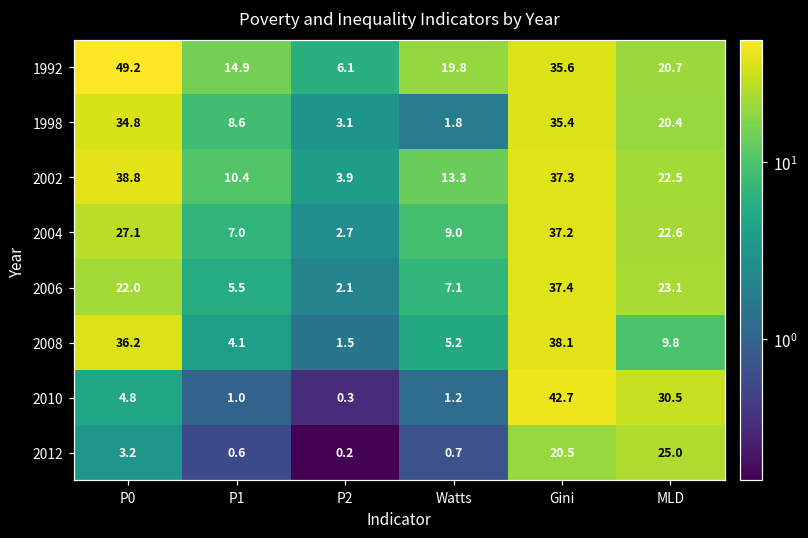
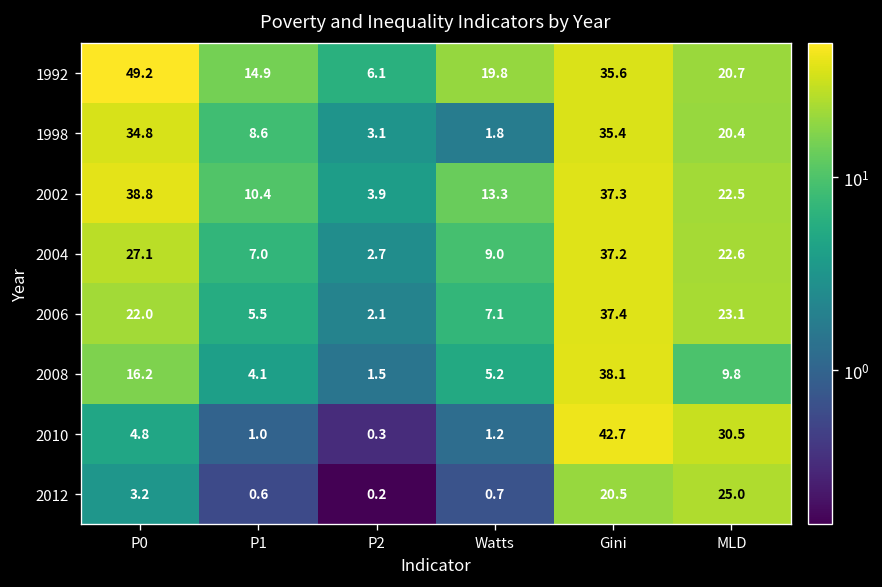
2008, P0: 36.2 -> 16.2
